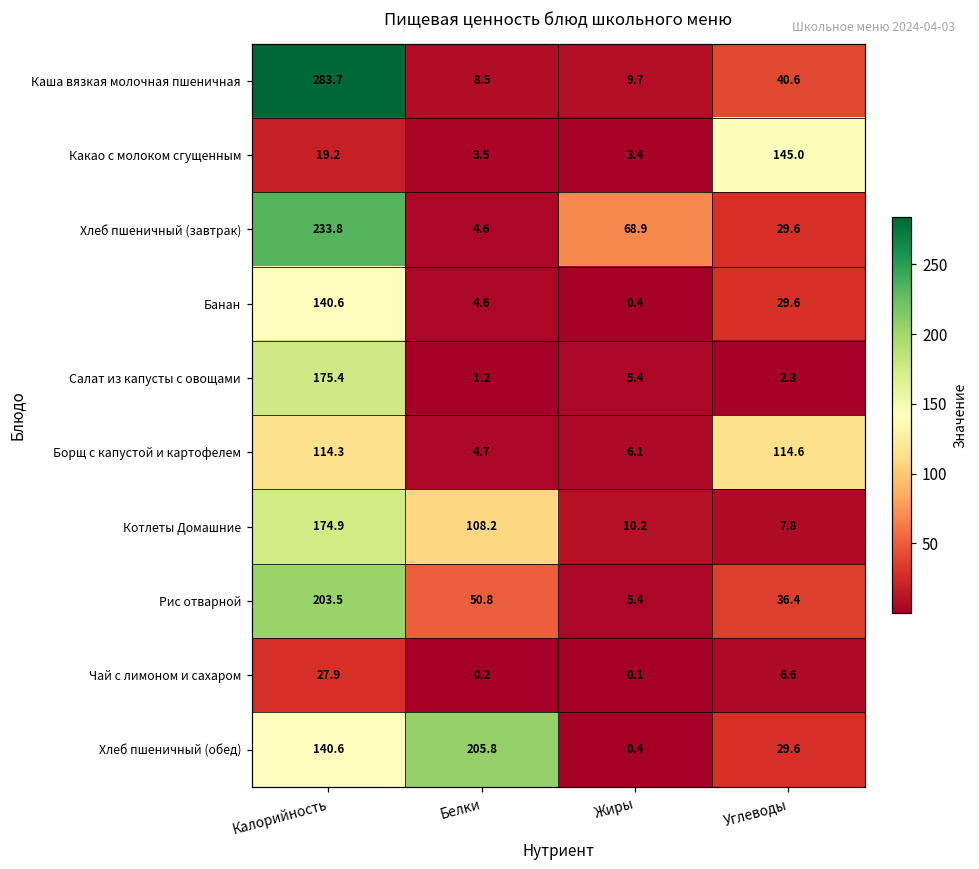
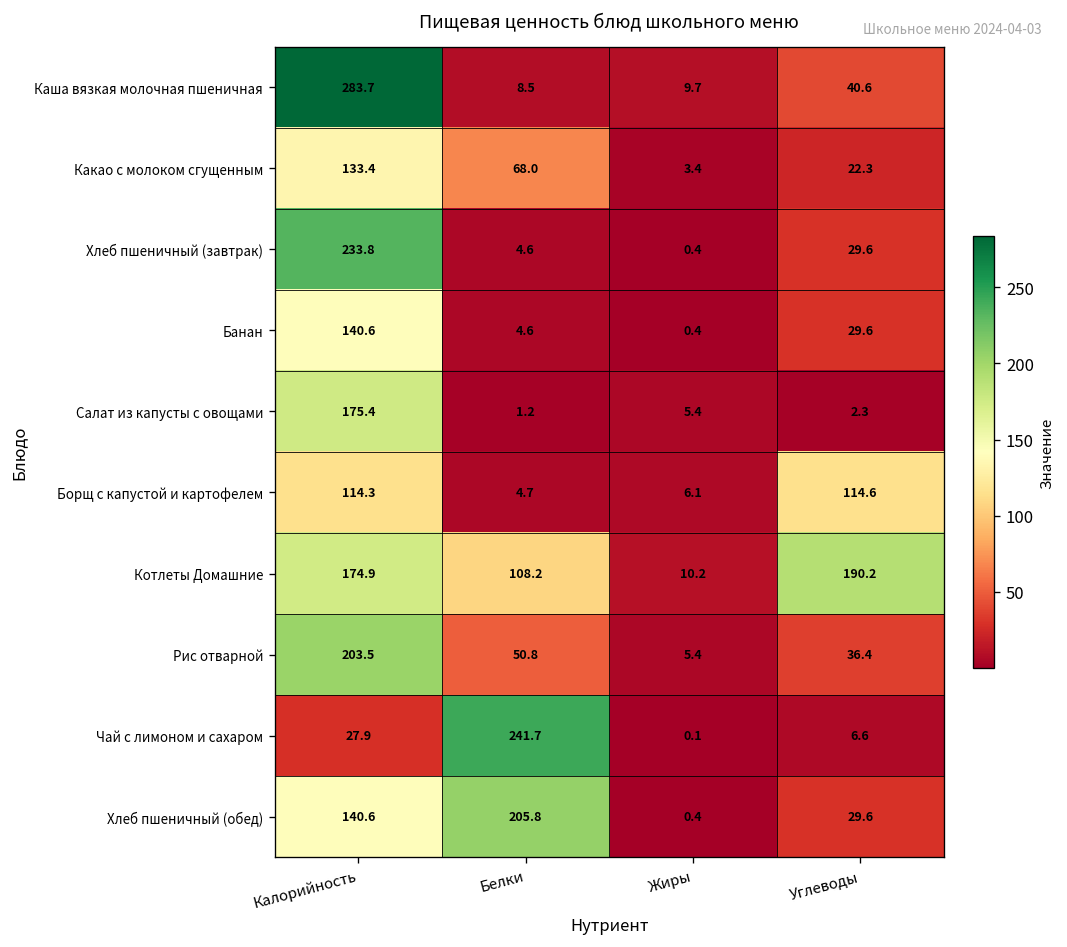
Какао с молоком сгущенным, Калорийность: 19.2 -> 133.4
Какао с молоком сгущенным, Белки: 3.5 -> 68.0
Какао с молоком сгущенным, Углеводы: 145.0 -> 22.3
Хлеб пшеничный (завтрак), Жиры: 68.9 -> 0.4
Котлеты Домашние, Углеводы: 7.8 -> 190.2
Чай с лимоном и сахаром, Белки: 0.2 -> 241.7
